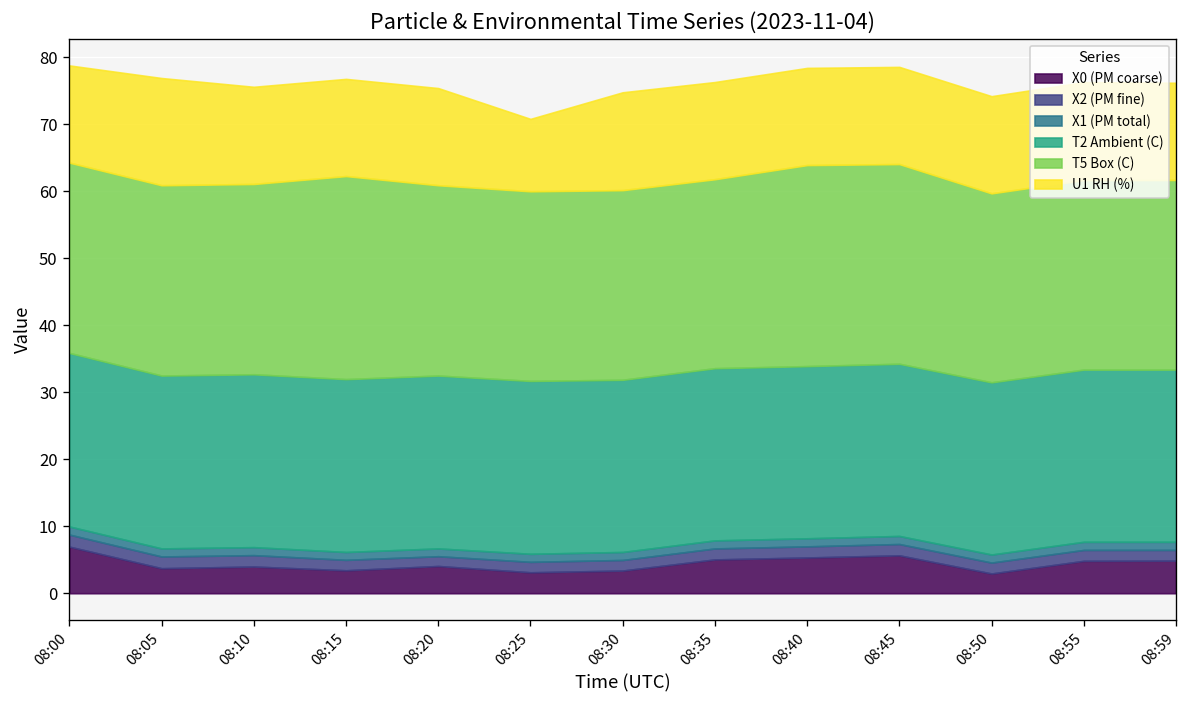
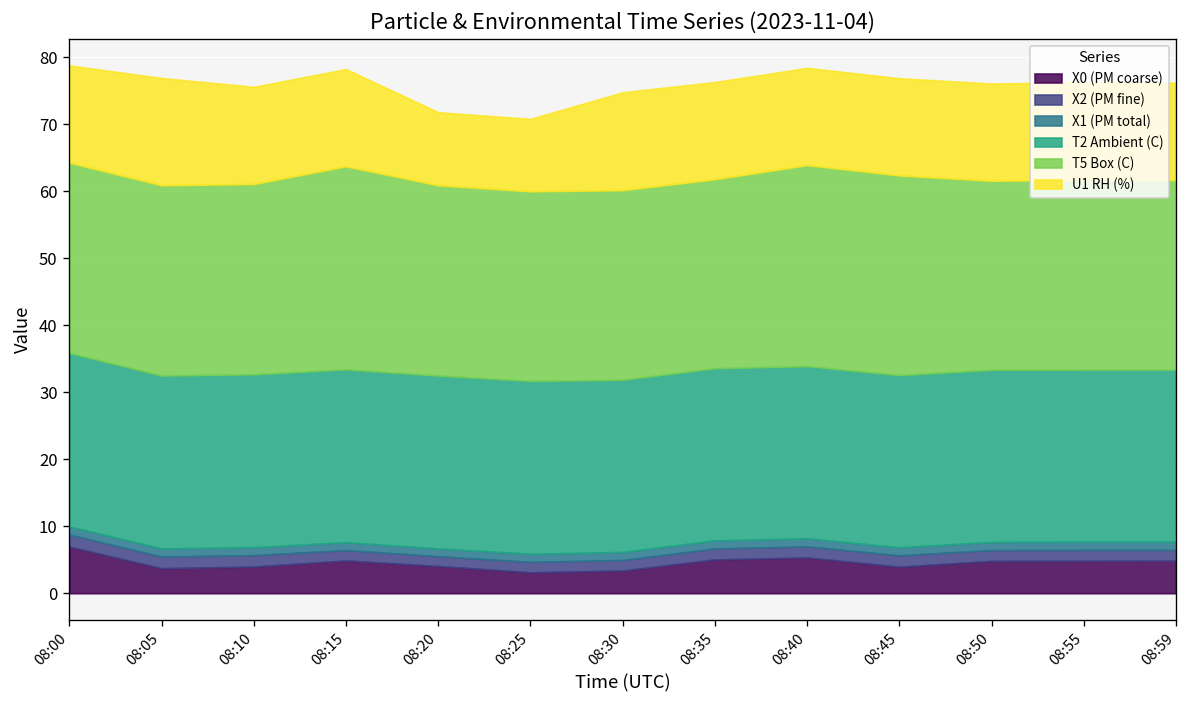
X0 (PM coarse), 08:15: 3 -> 5
U1 RH (%), 08:20: 14 -> 11
X0 (PM coarse), 08:45: 6 -> 4
X0 (PM coarse), 08:50: 3 -> 5
